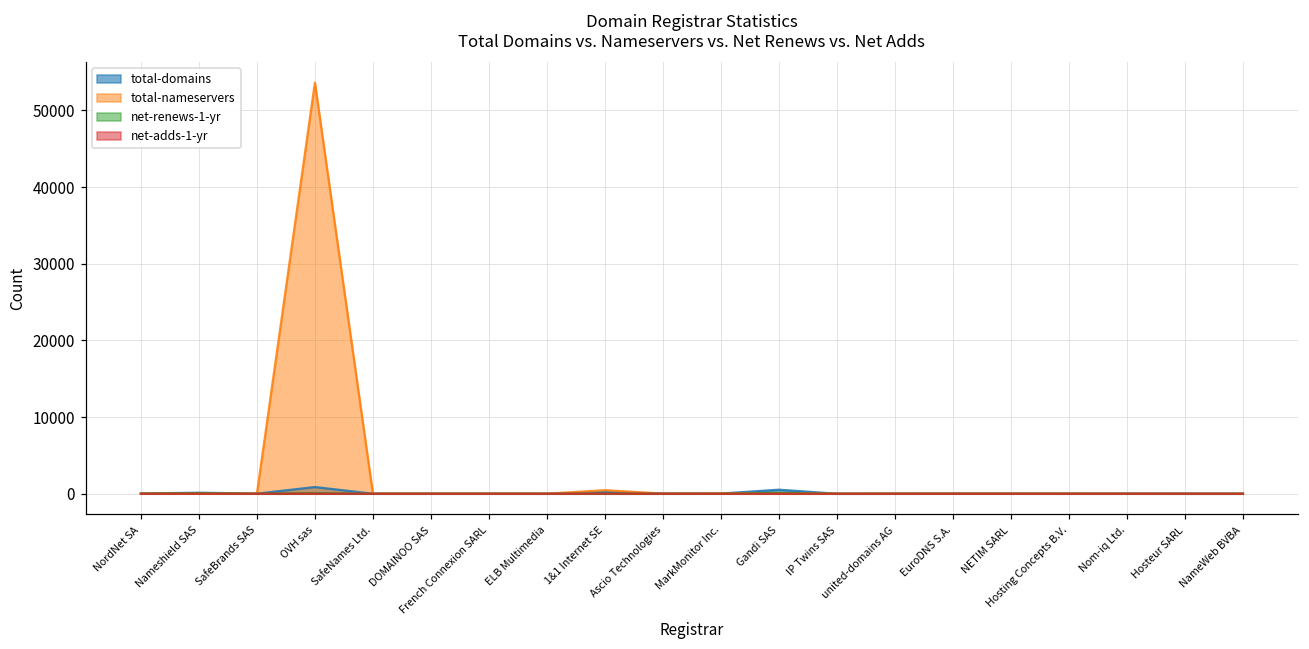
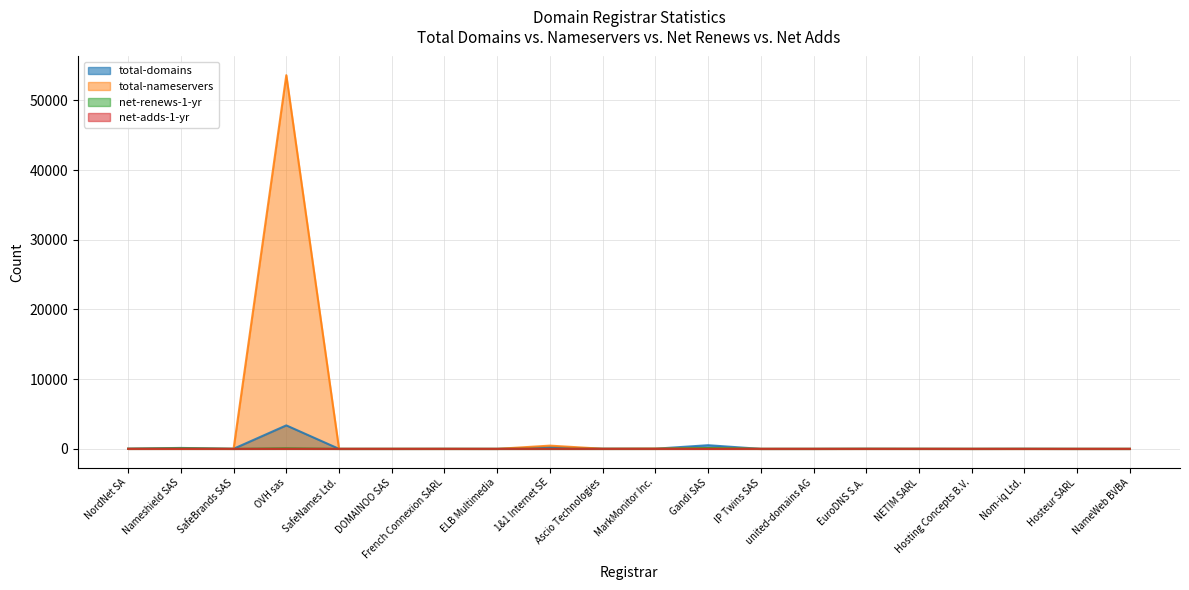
total-domains, OVH sas: 1000 -> 3000
